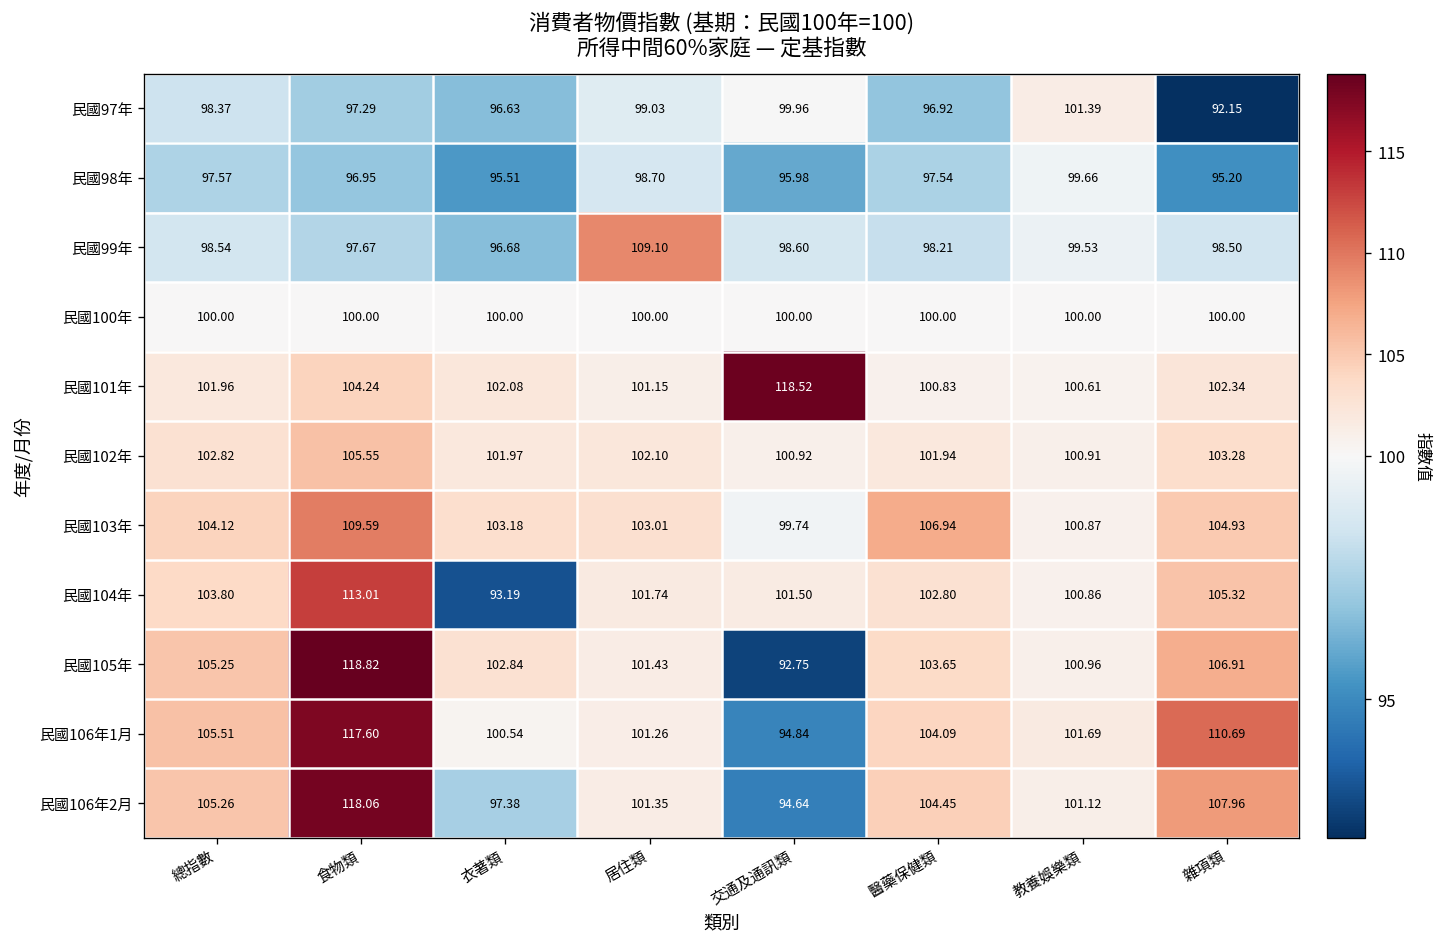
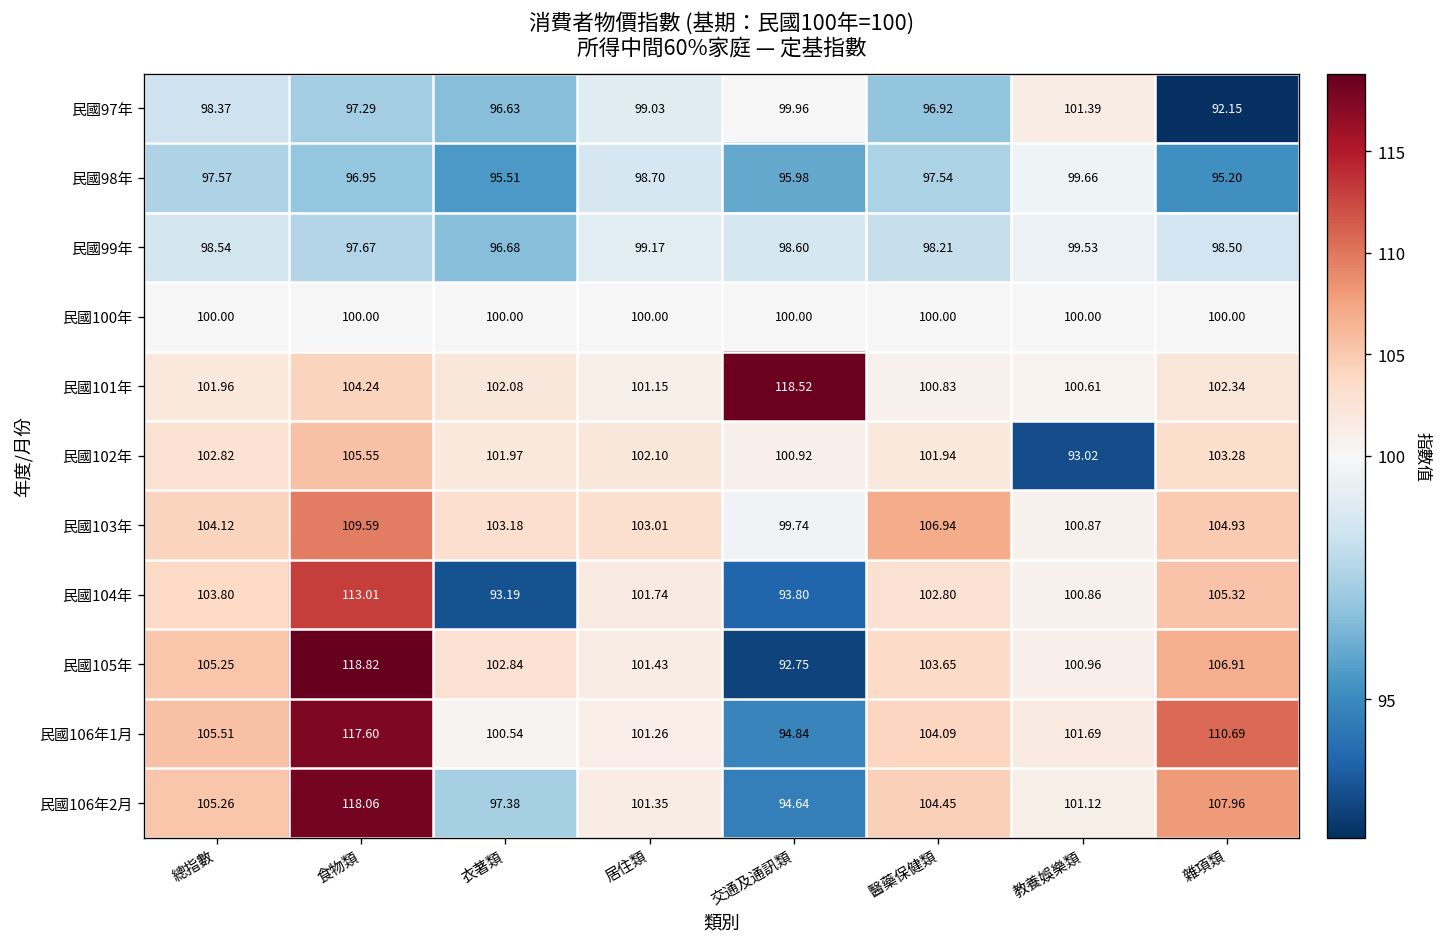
民國99年, 居住類: 109.10 -> 99.17
民國102年, 教養娛樂類: 100.91 -> 93.02
民國104年, 交通及通訊類: 101.50 -> 93.80
